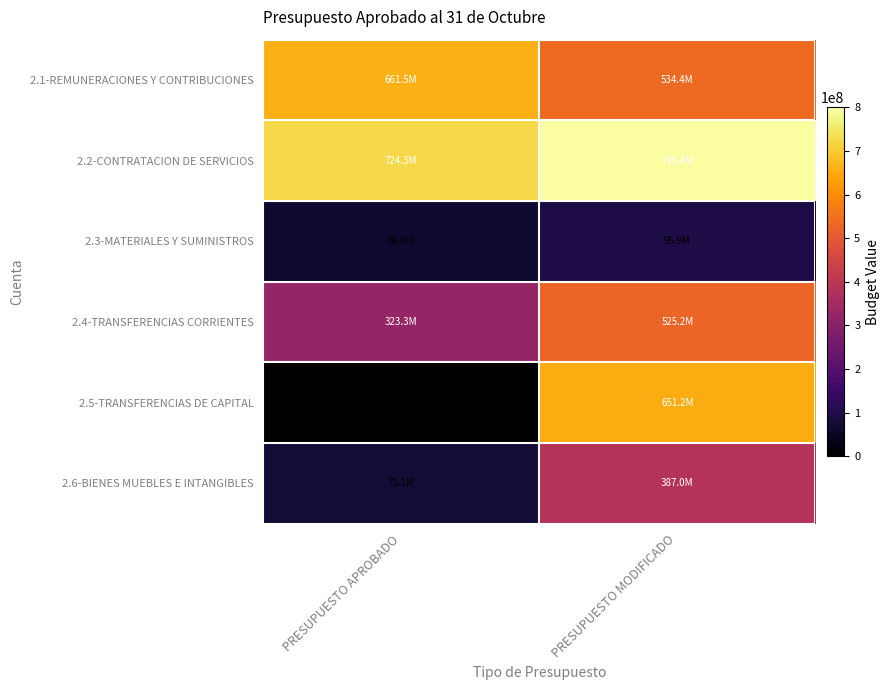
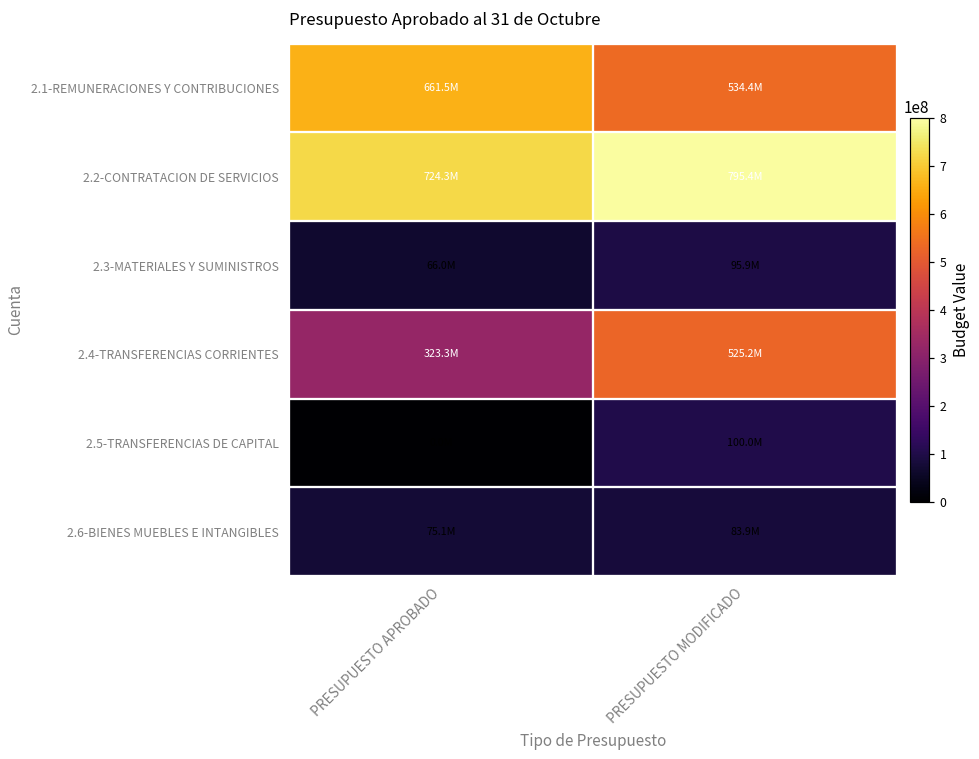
2.5-TRANSFERENCIAS DE CAPITAL, PRESUPUESTO MODIFICADO: 651.2M -> 100.0M
2.6-BIENES MUEBLES E INTANGIBLES, PRESUPUESTO MODIFICADO: 387.0M -> 83.9M
